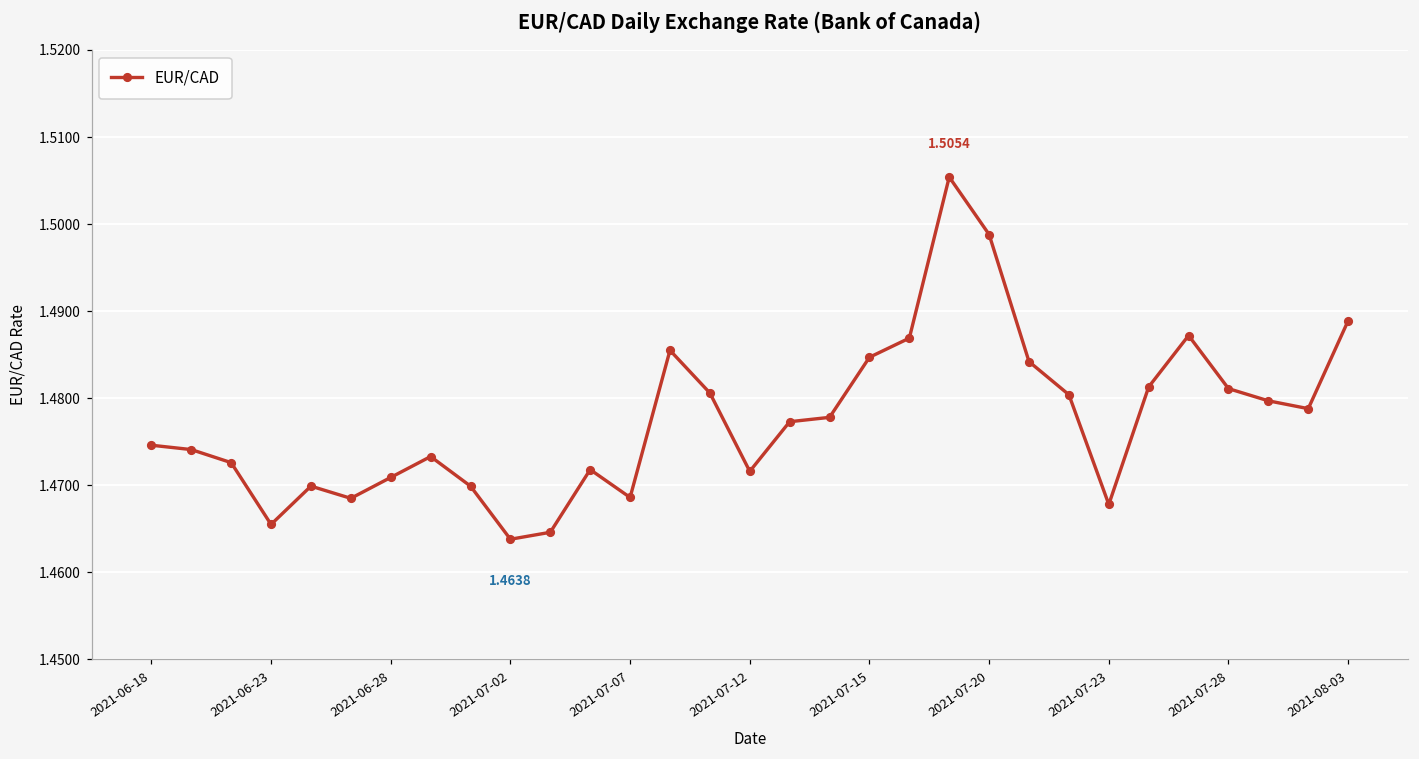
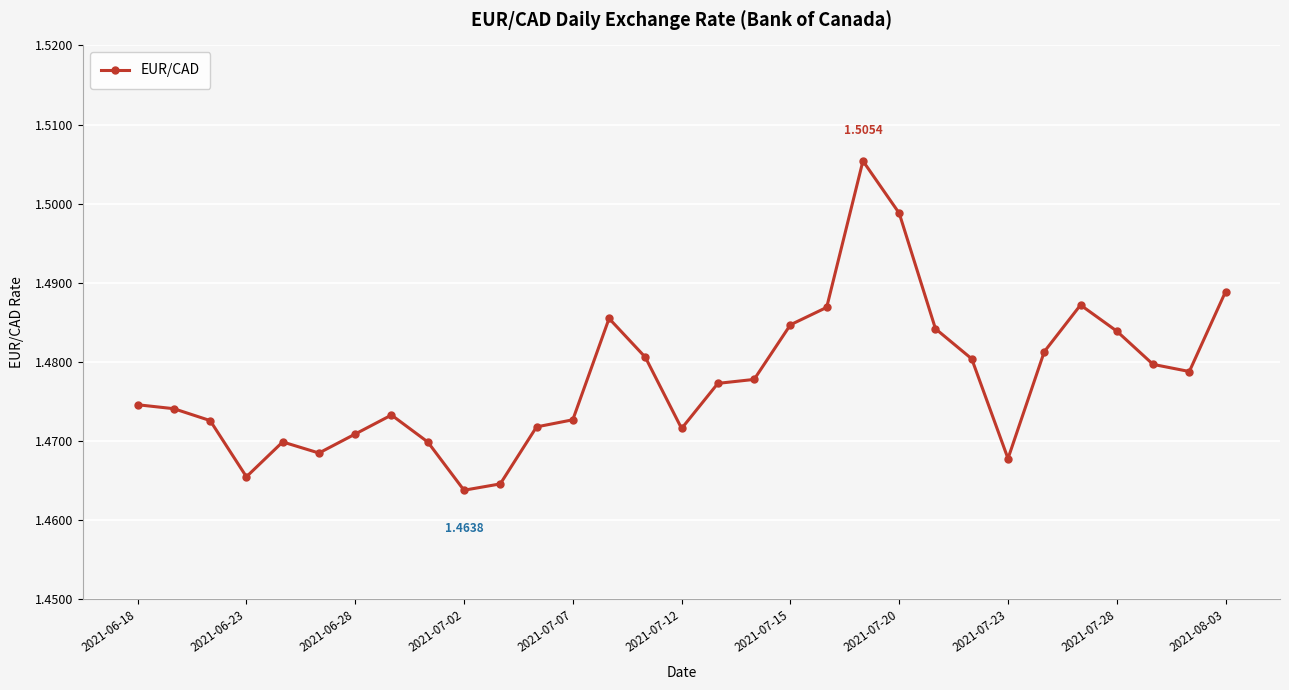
2021-07-07: 1.469 -> 1.473
2021-07-28: 1.481 -> 1.484
